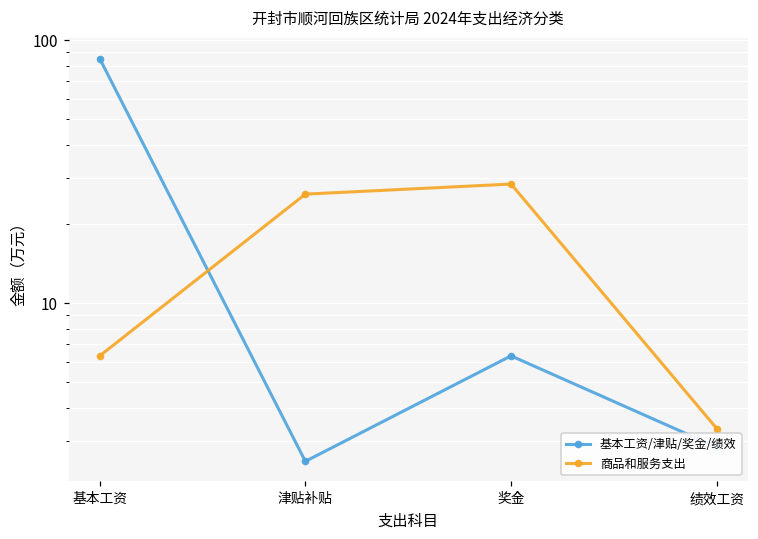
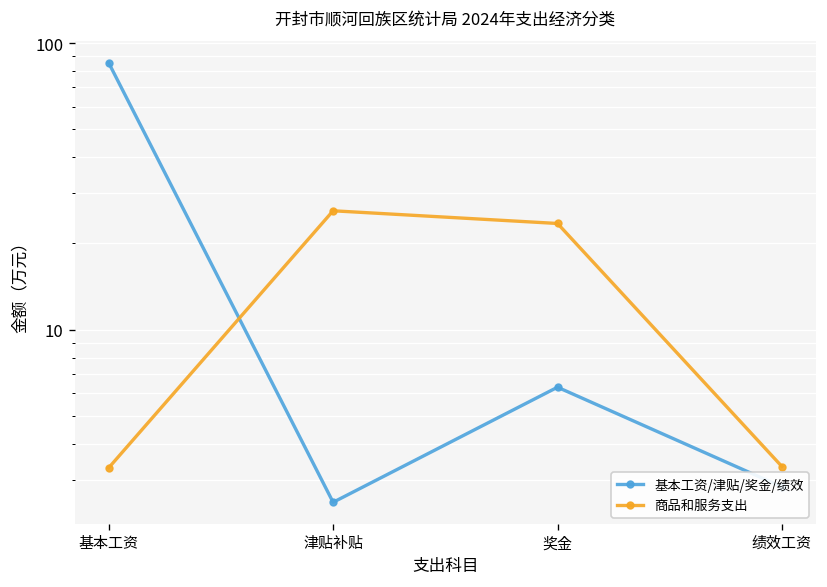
商品和服务支出, 基本工资: 6.3 -> 3.3
商品和服务支出, 奖金: 28 -> 23
